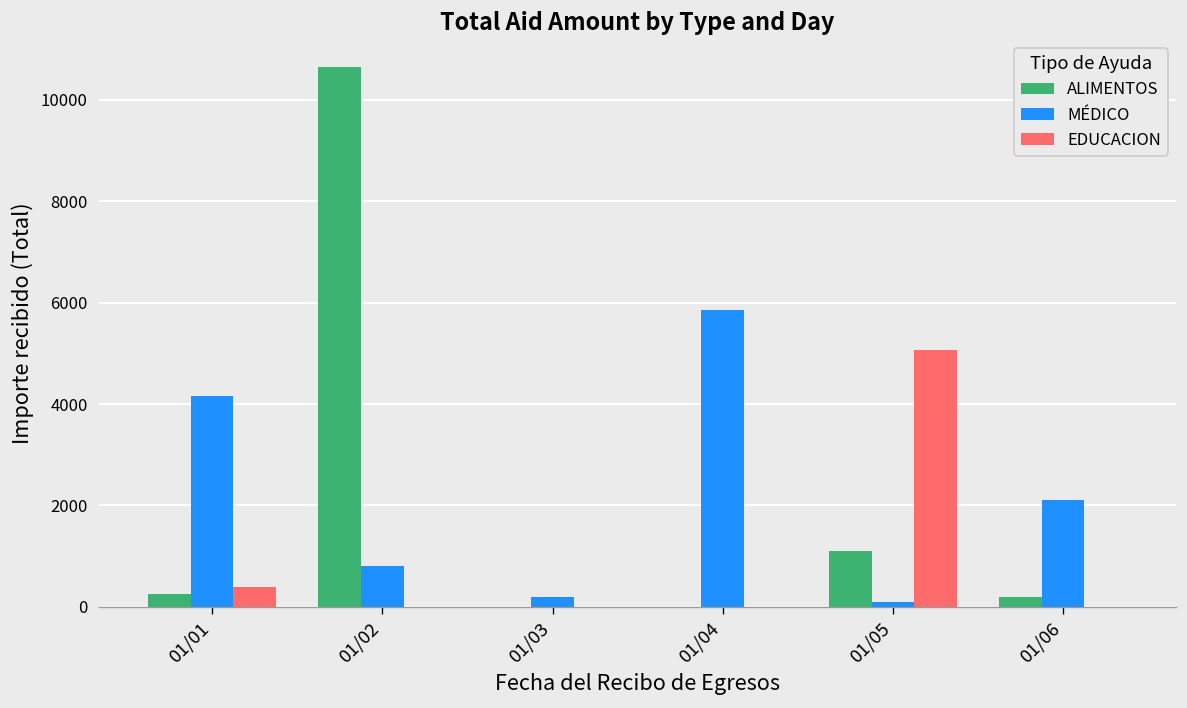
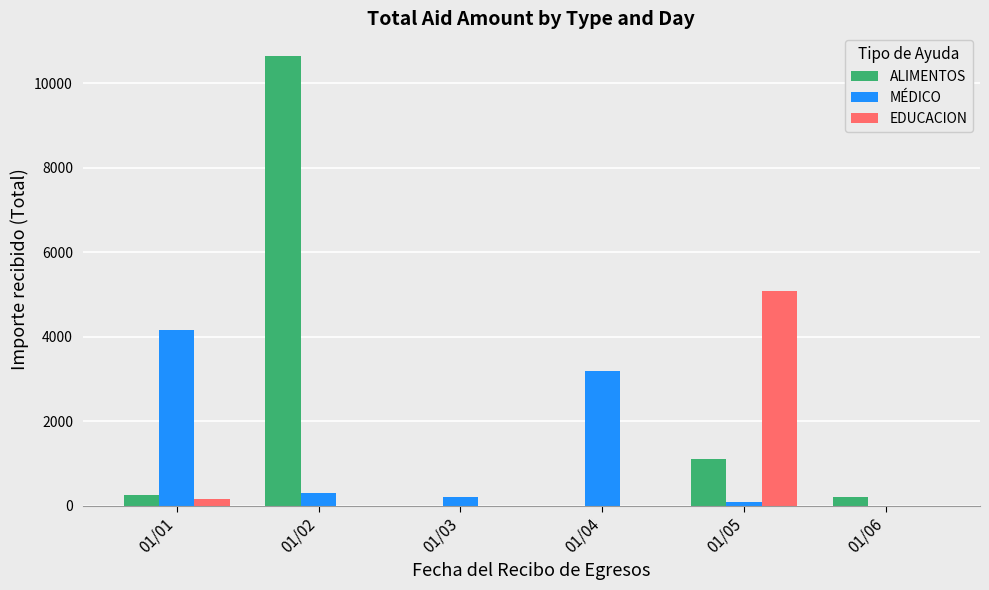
EDUCACION, 01/01: 400 -> 200
MÉDICO, 01/02: 800 -> 300
MÉDICO, 01/04: 5900 -> 3200
MÉDICO, 01/06: 2100 -> 0
